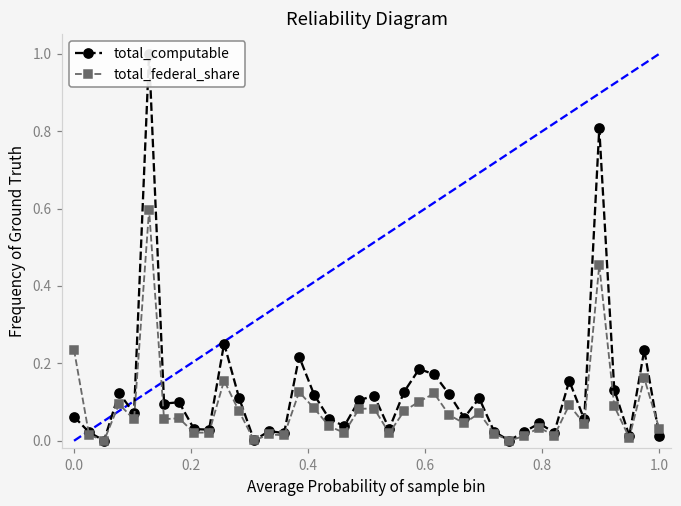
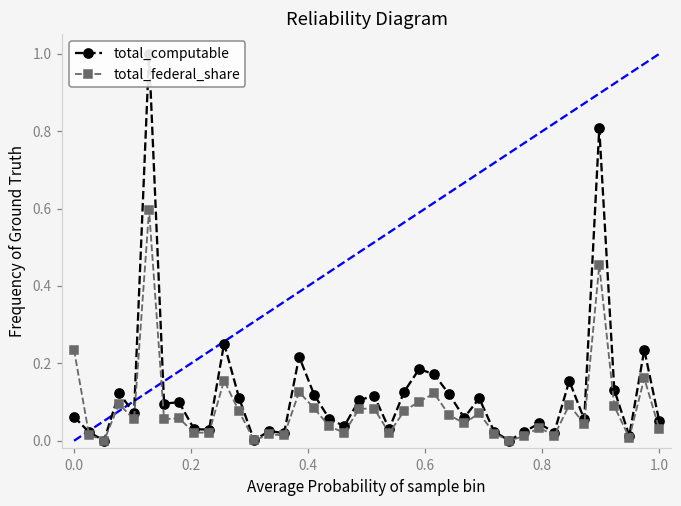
total_computable, 1.0: 0.01 -> 0.05
